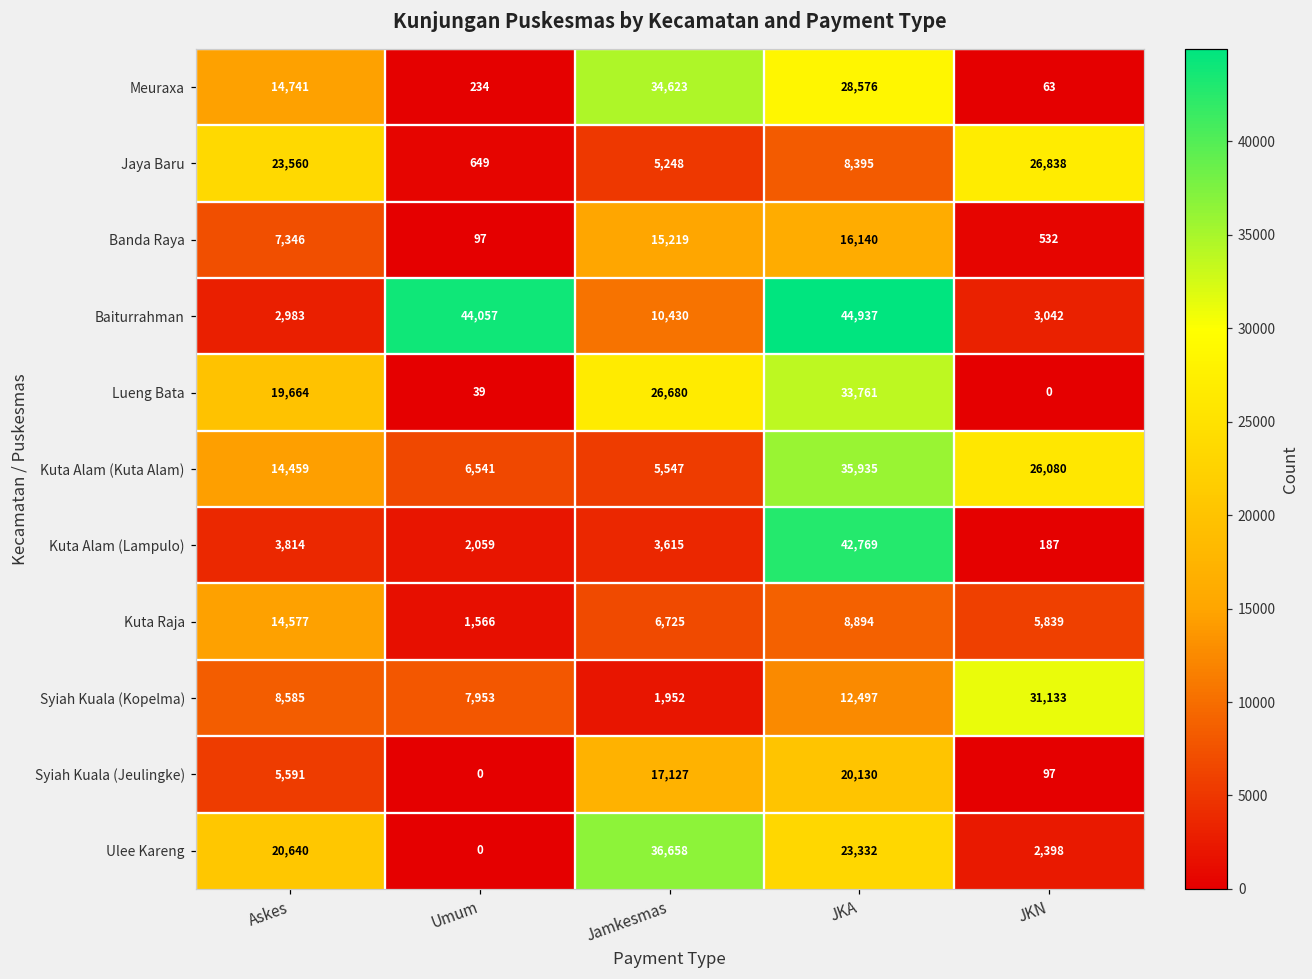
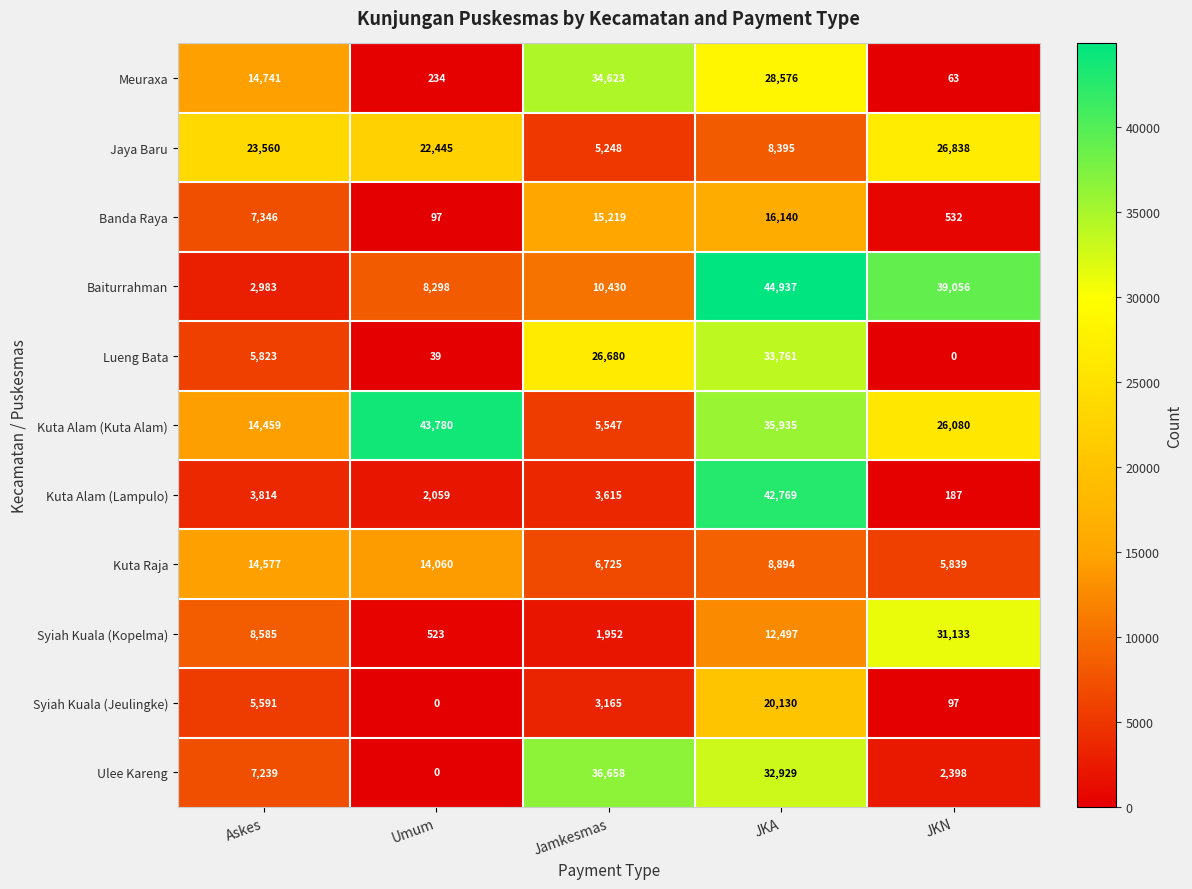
Jaya Baru, Umum: 649 -> 22,445
Baiturrahman, Umum: 44,057 -> 8,298
Baiturrahman, JKN: 3,042 -> 39,056
Lueng Bata, Askes: 19,664 -> 5,823
Kuta Alam (Kuta Alam), Umum: 6,541 -> 43,780
Kuta Raja, Umum: 1,566 -> 14,060
Syiah Kuala (Kopelma), Umum: 7,953 -> 523
Syiah Kuala (Jeulingke), Jamkesmas: 17,127 -> 3,165
Ulee Kareng, Askes: 20,640 -> 7,239
Ulee Kareng, JKA: 23,332 -> 32,929
